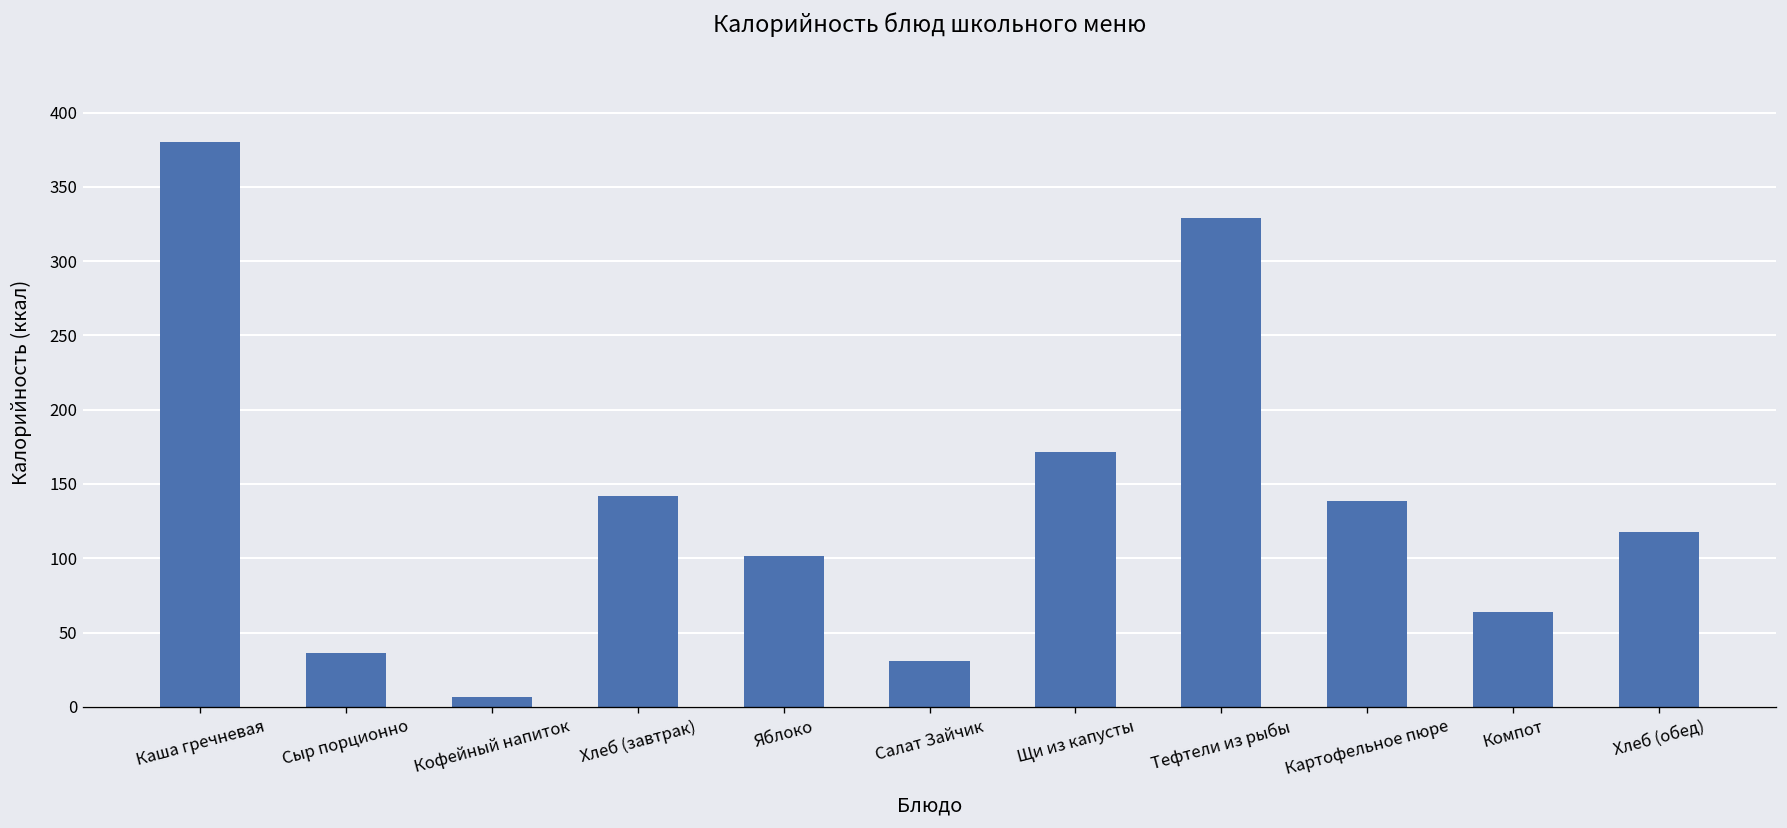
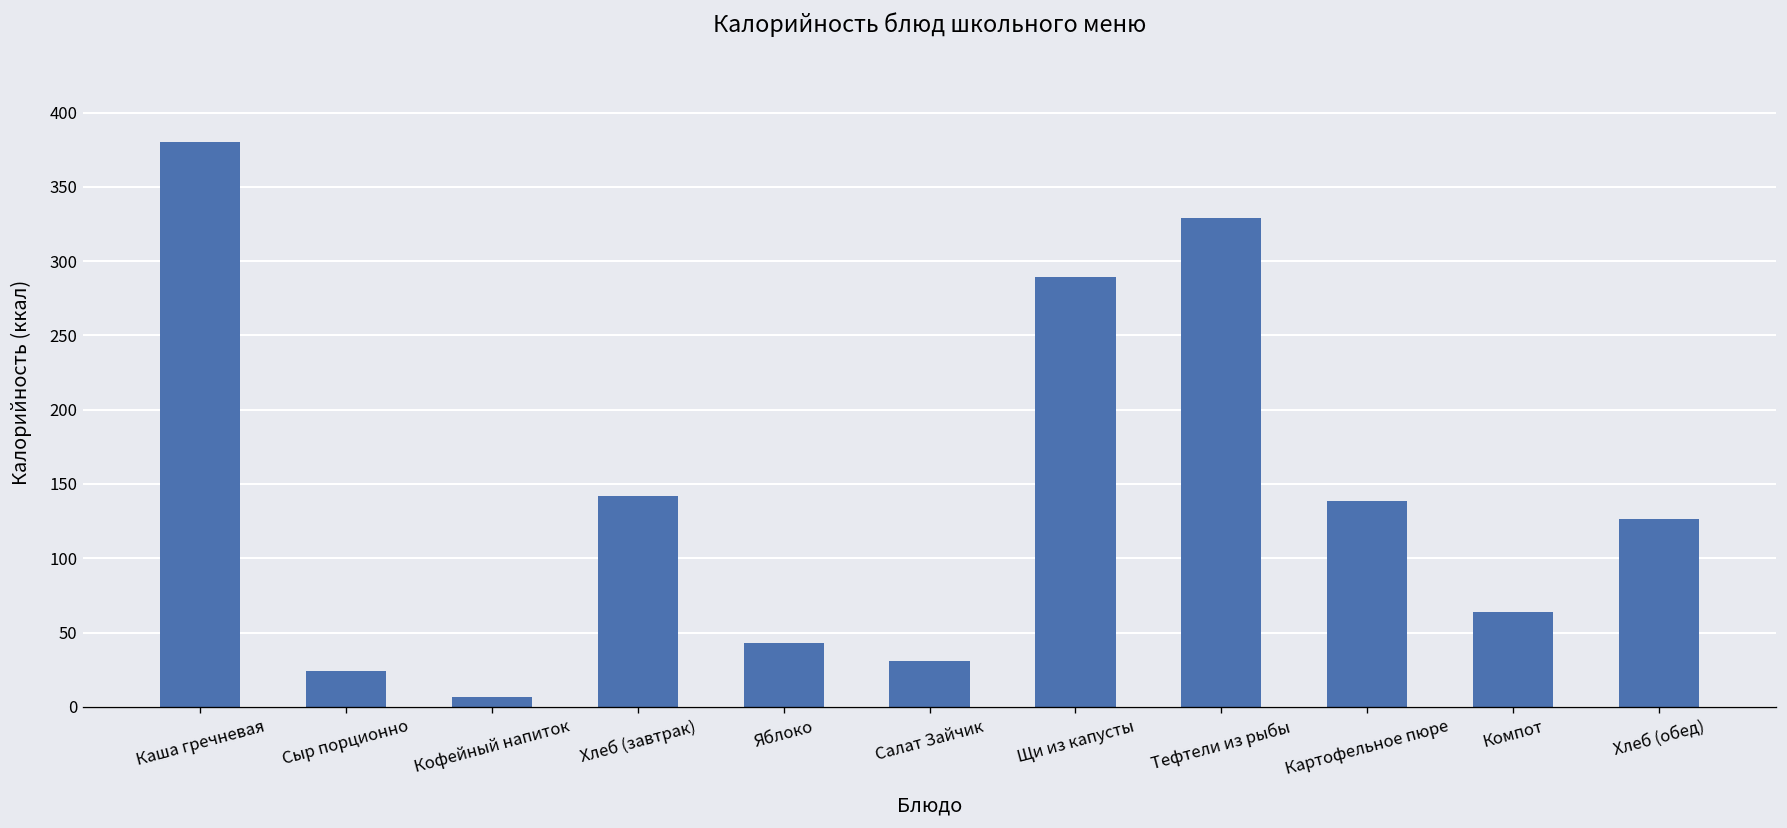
Сыр порционно: 36 -> 24
Яблоко: 101 -> 43
Щи из капусты: 172 -> 289
Хлеб (обед): 117 -> 127
